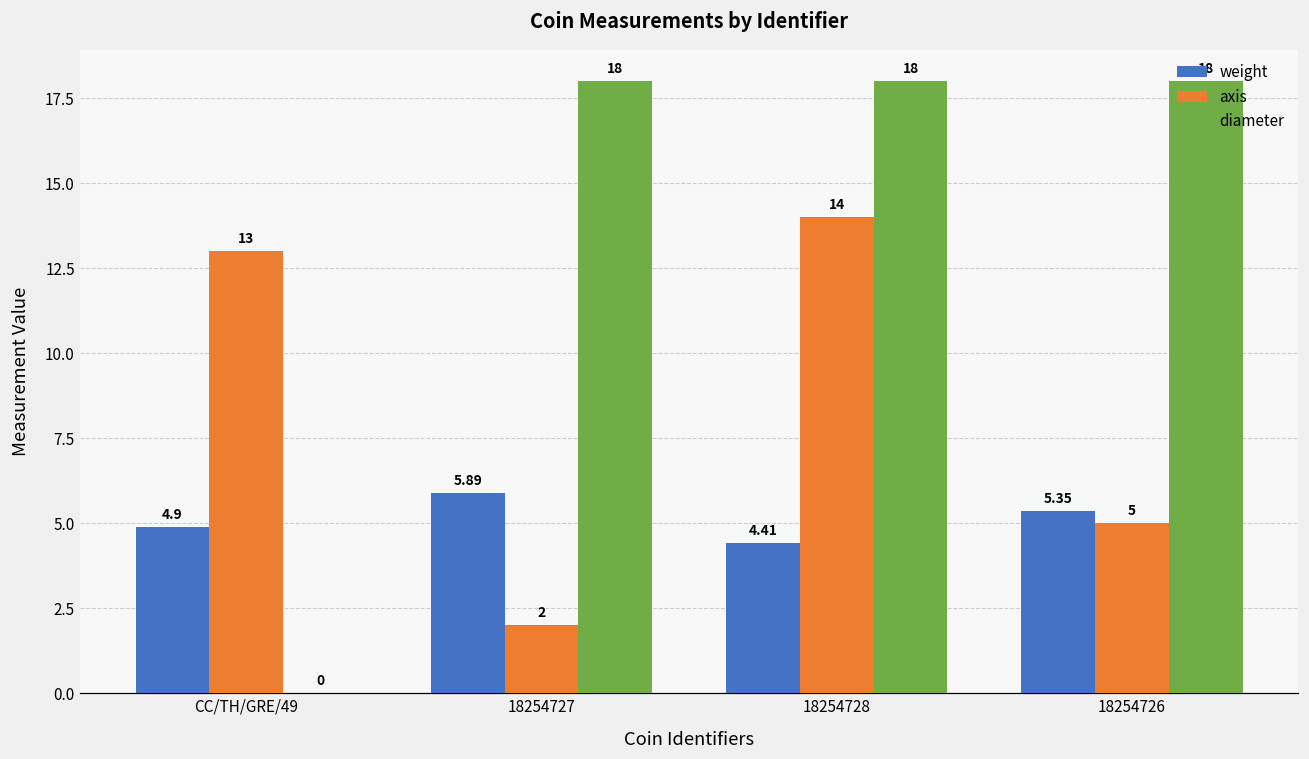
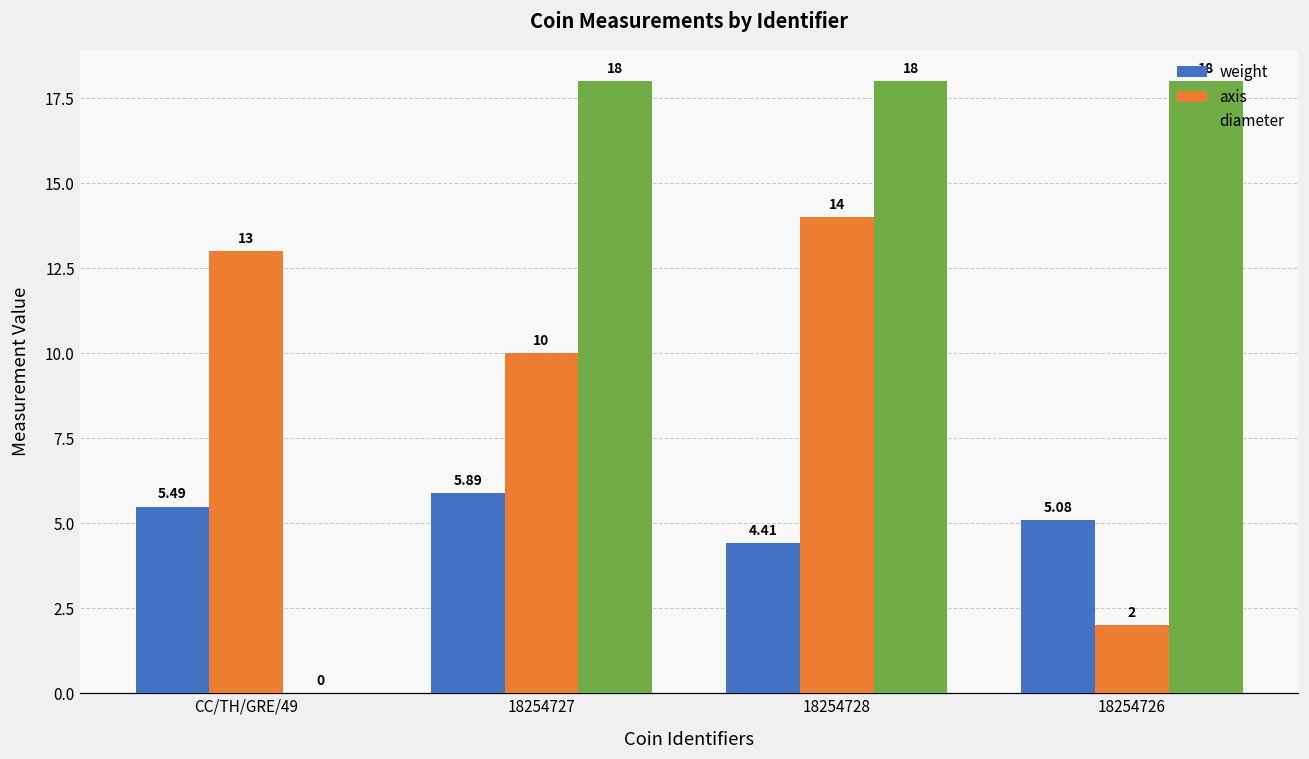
weight, CC/TH/GRE/49: 4.9 -> 5.49
axis, 18254727: 2 -> 10
weight, 18254726: 5.35 -> 5.08
axis, 18254726: 5 -> 2
